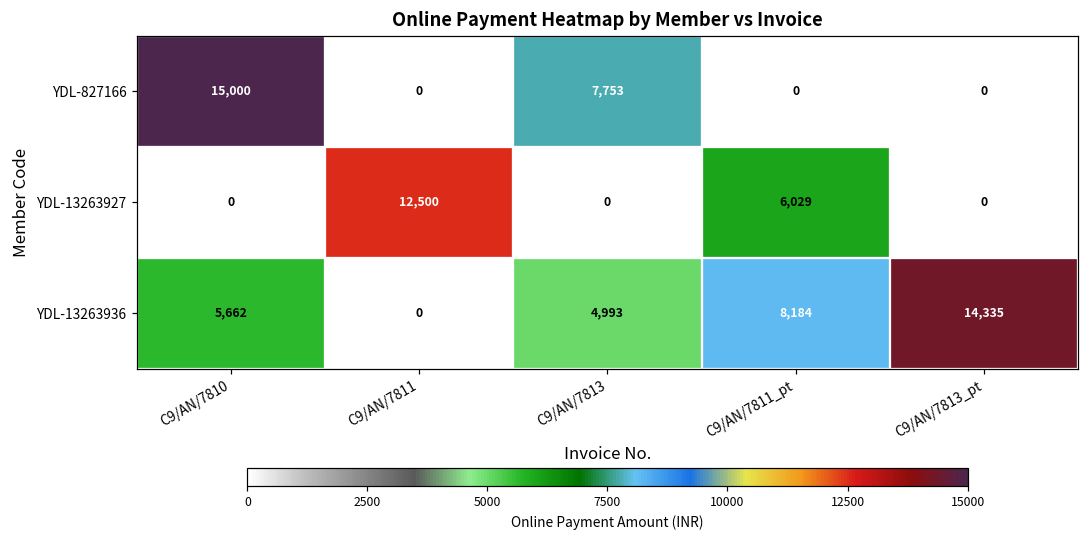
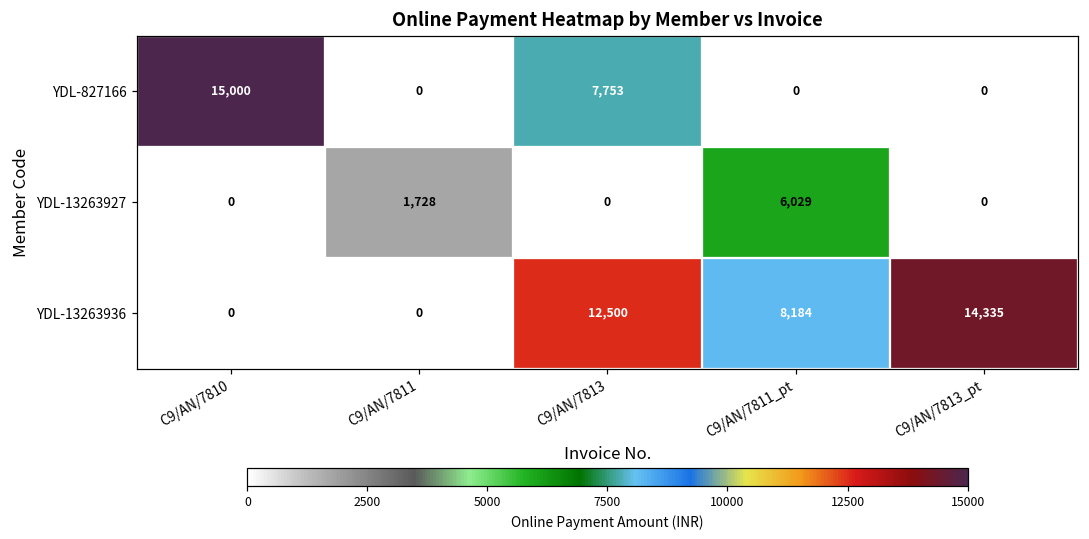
YDL-13263927, C9/AN/7811: 12,500 -> 1,728
YDL-13263936, C9/AN/7810: 5,662 -> 0
YDL-13263936, C9/AN/7813: 4,993 -> 12,500
